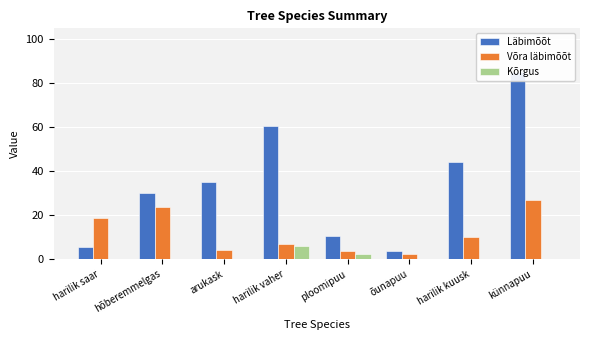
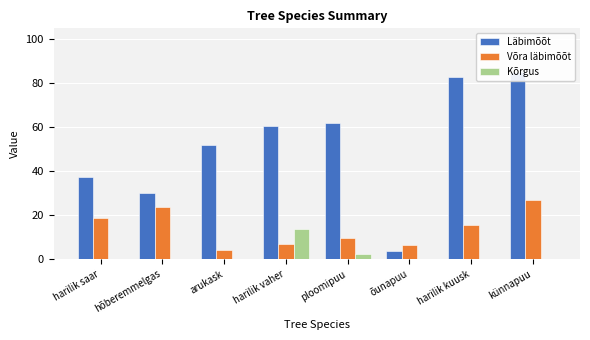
Läbimõõt, harilik saar: 6 -> 37
Läbimõõt, arukask: 35 -> 52
Kõrgus, harilik vaher: 6 -> 14
Läbimõõt, ploomipuu: 11 -> 62
Võra läbimõõt, ploomipuu: 4 -> 10
Võra läbimõõt, õunapuu: 2 -> 7
Läbimõõt, harilik kuusk: 44 -> 83
Võra läbimõõt, harilik kuusk: 10 -> 16
